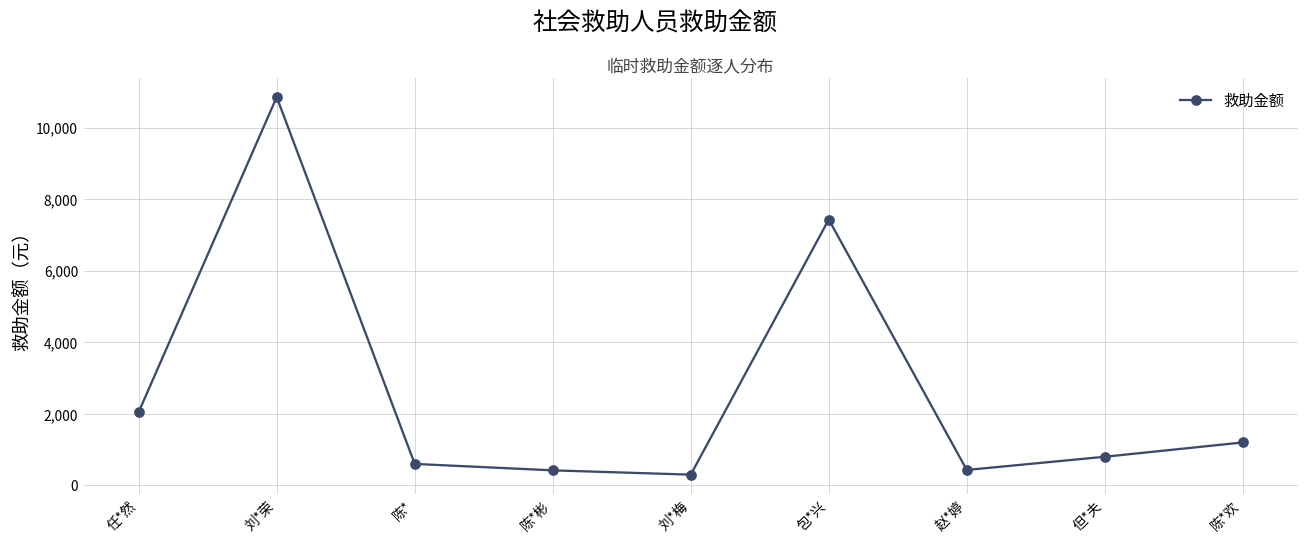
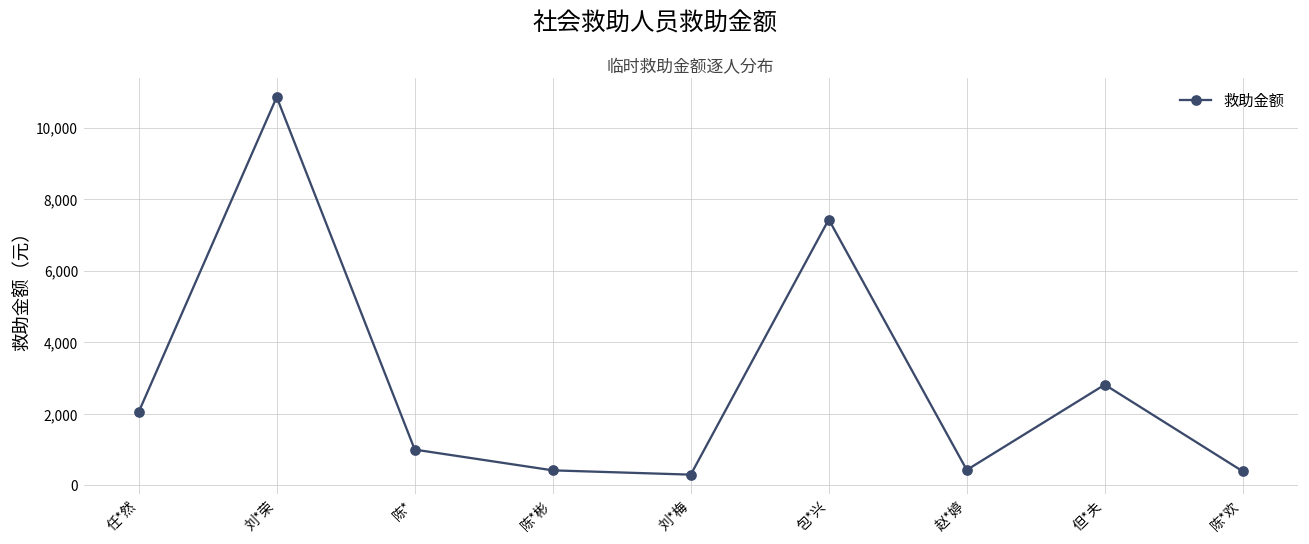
陈*: 600 -> 1,000
但*夫: 800 -> 2,800
陈*欢: 1,200 -> 400
